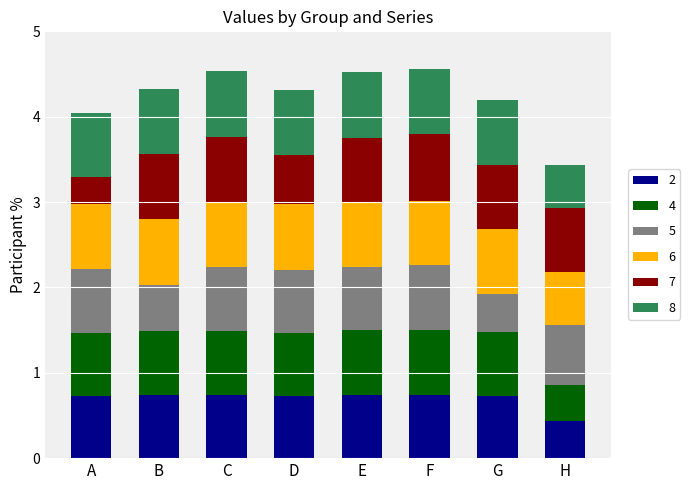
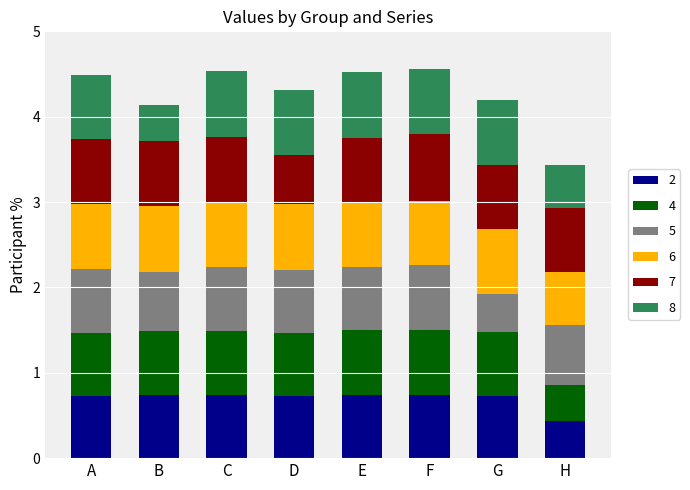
7, A: 0.3 -> 0.8
5, B: 0.5 -> 0.7
8, B: 0.8 -> 0.4
